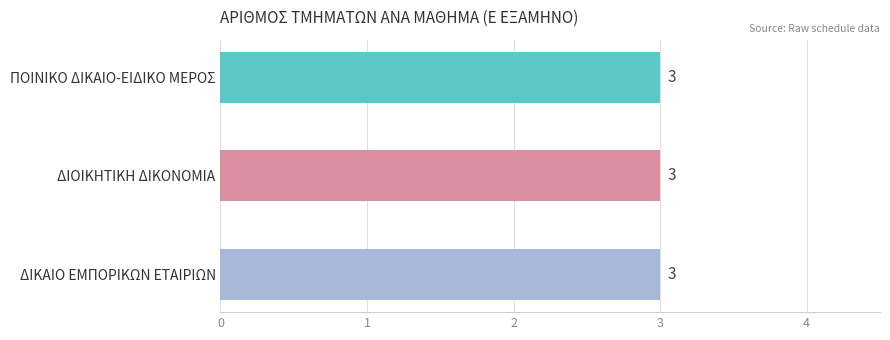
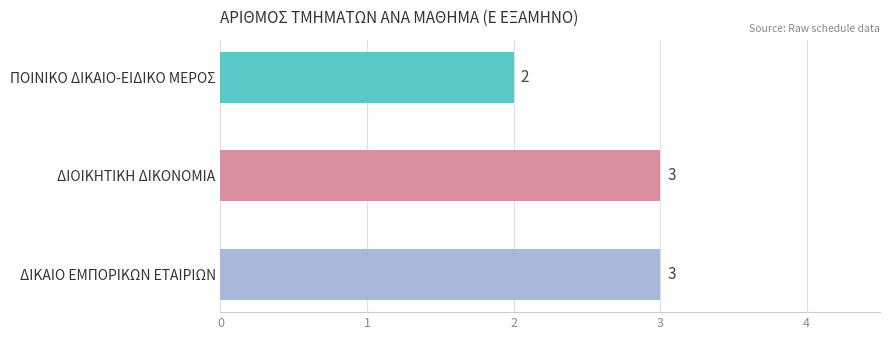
ΠΟΙΝΙΚΟ ΔΙΚΑΙΟ-ΕΙΔΙΚΟ ΜΕΡΟΣ: 3 -> 2
